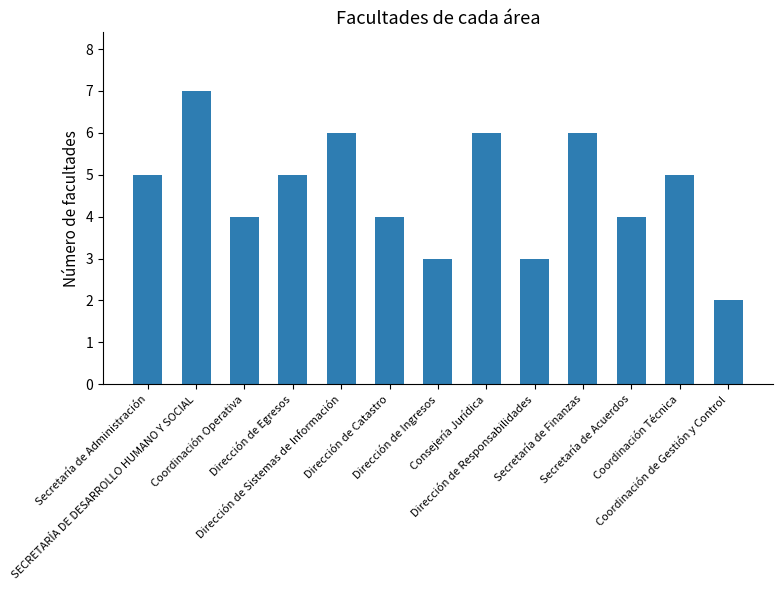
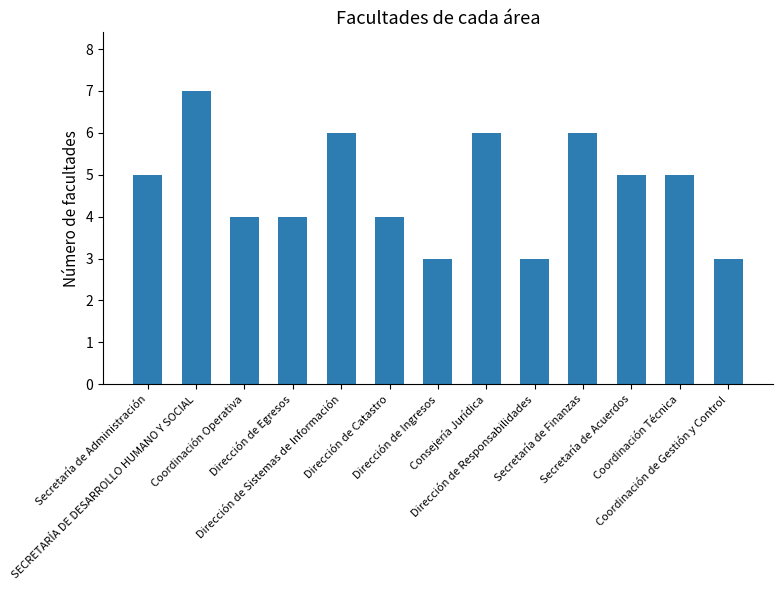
Dirección de Egresos: 5 -> 4
Secretaría de Acuerdos: 4 -> 5
Coordinación de Gestión y Control: 2 -> 3
